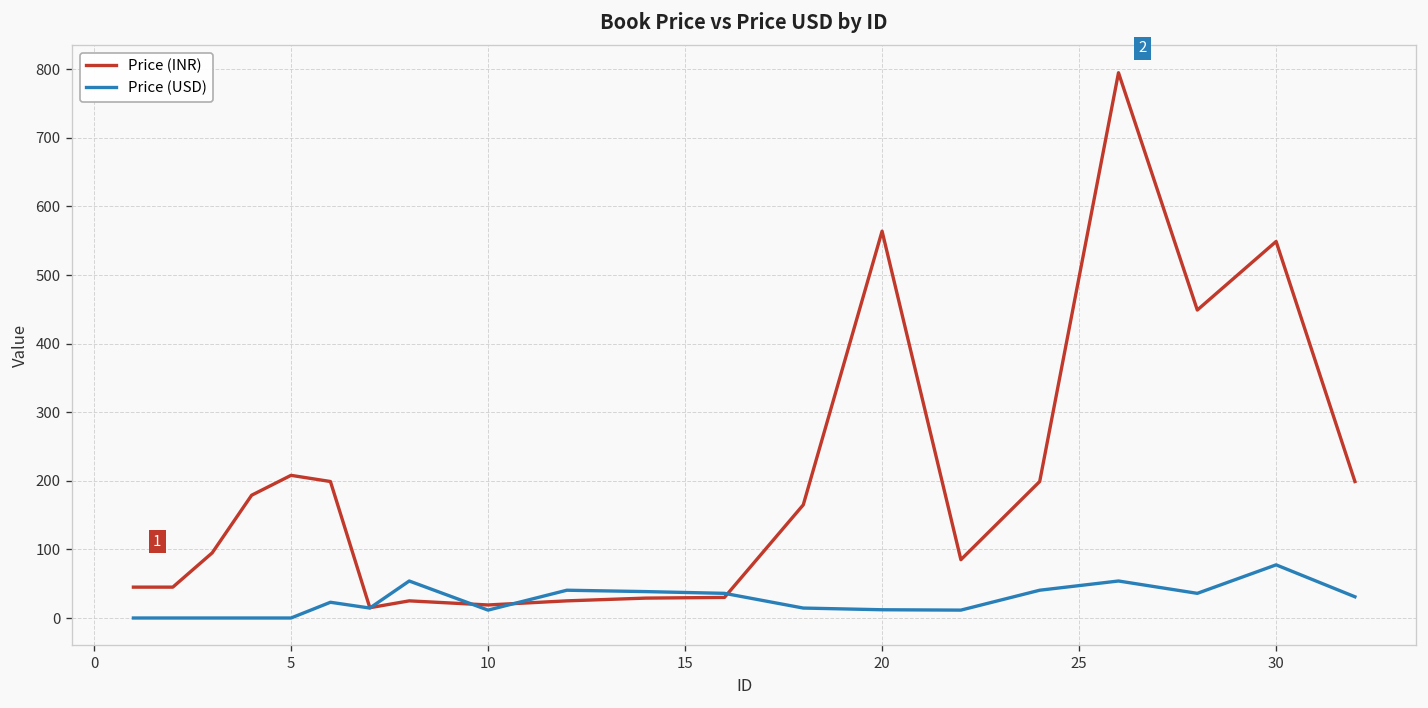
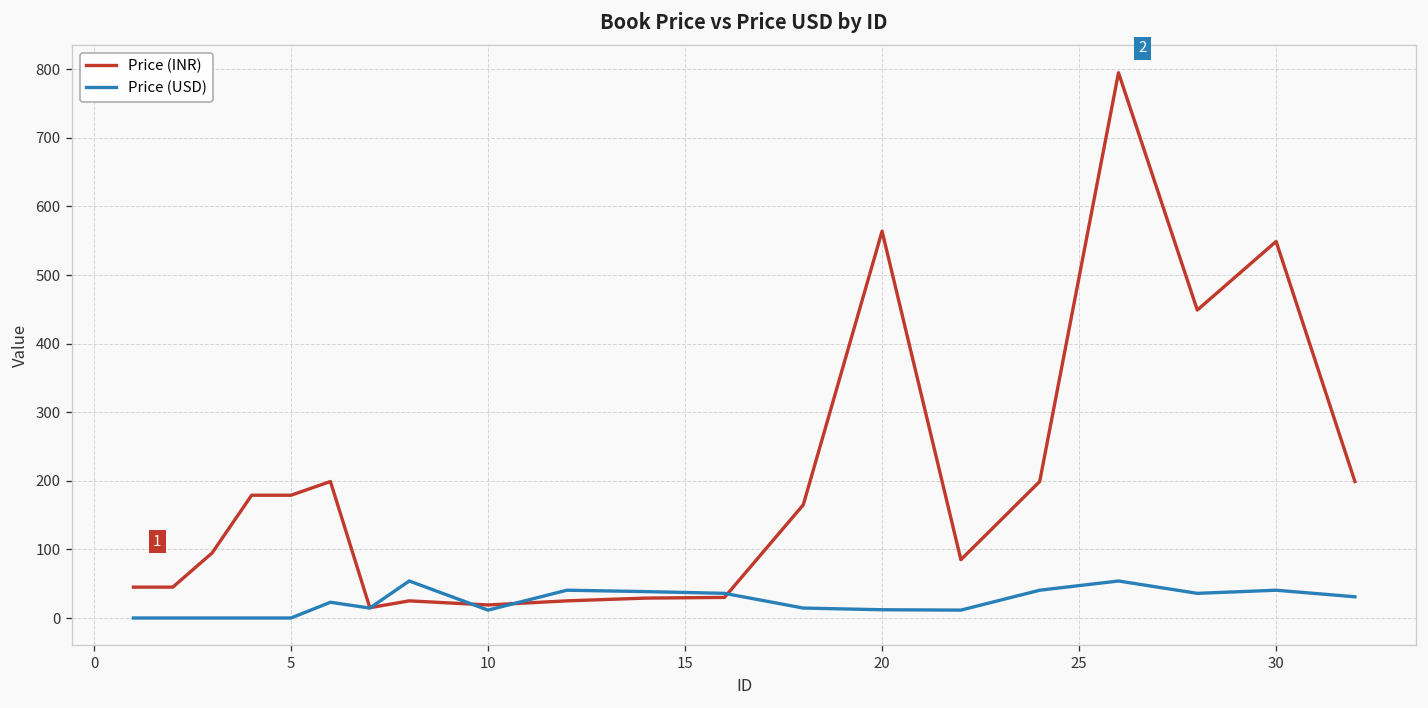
Price (INR), 5: 210 -> 180
Price (USD), 30: 80 -> 40
